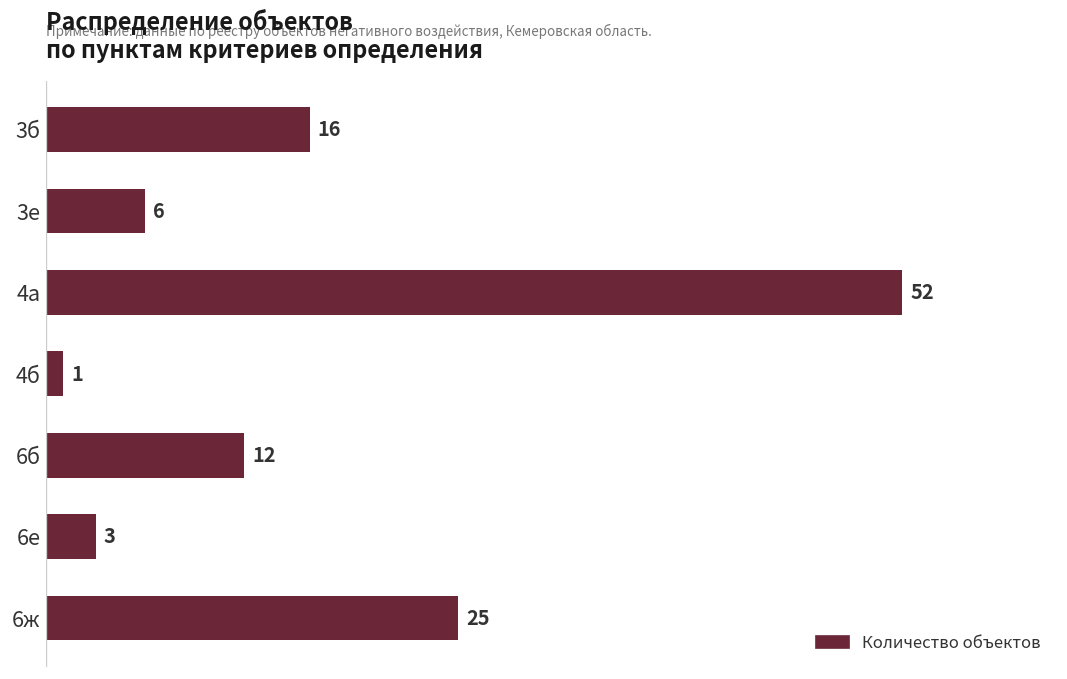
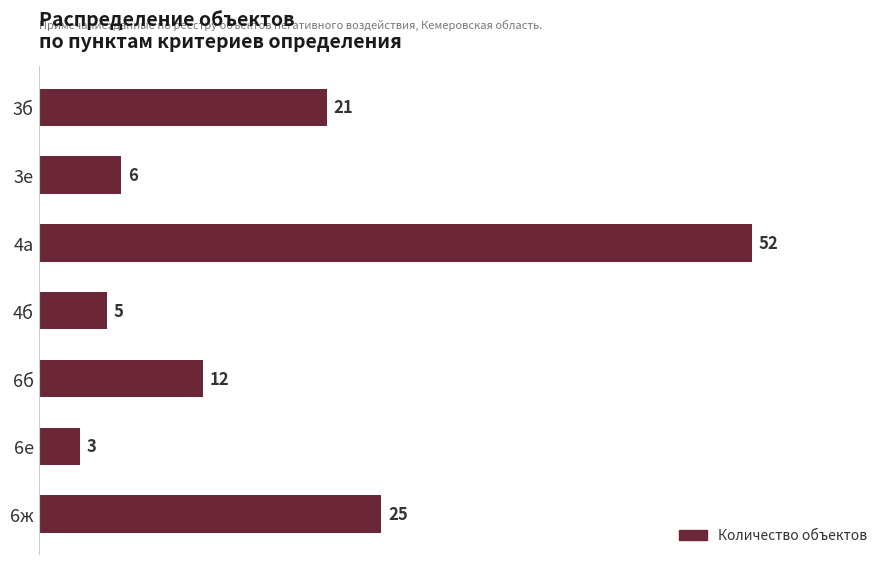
3б: 16 -> 21
4б: 1 -> 5
